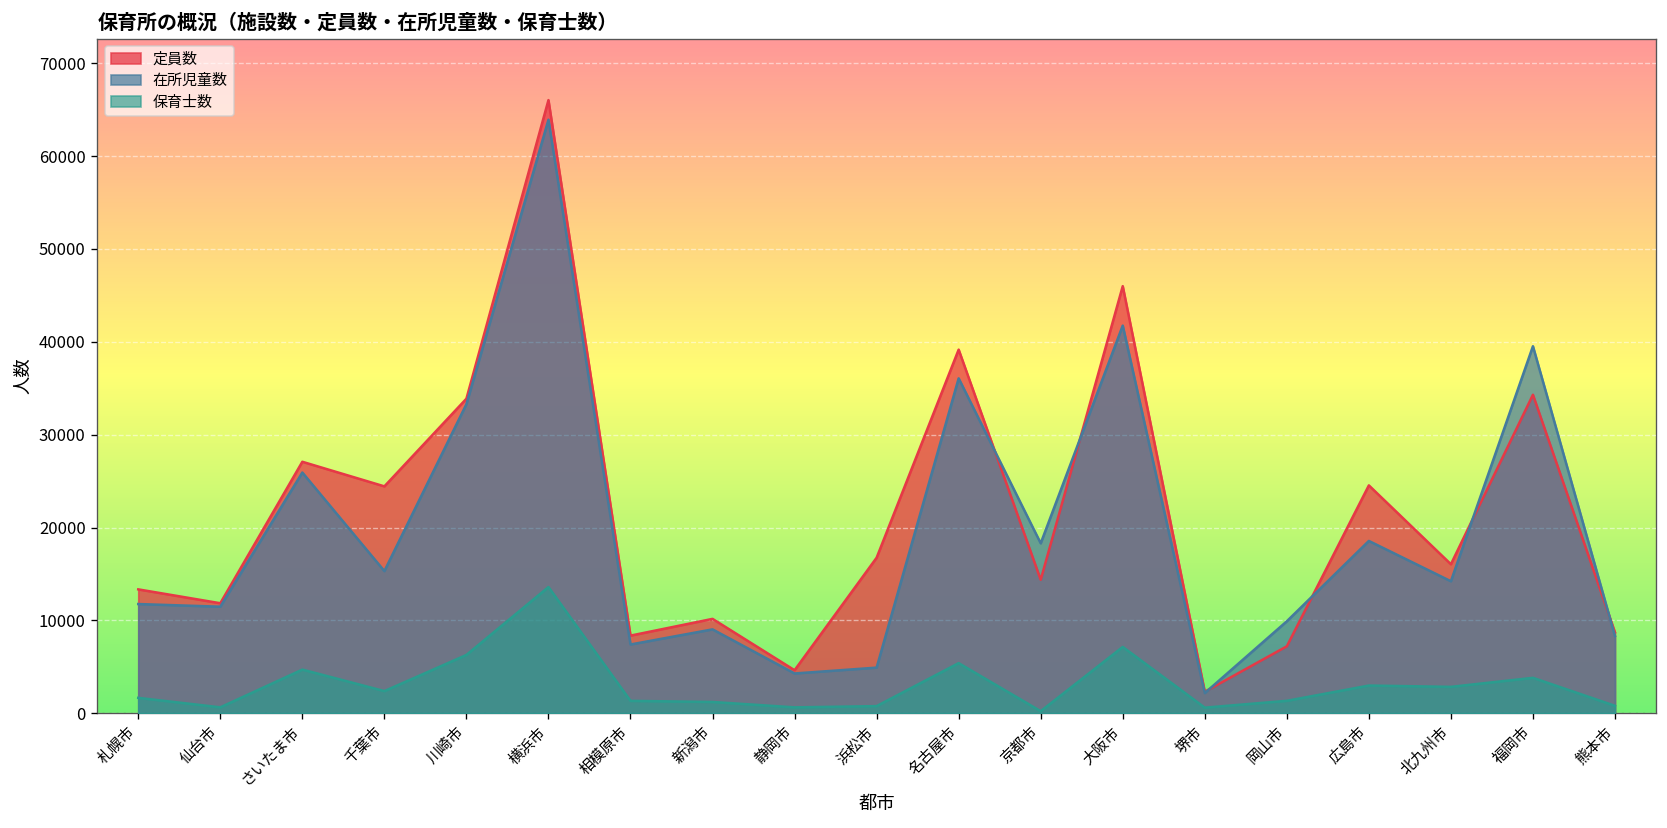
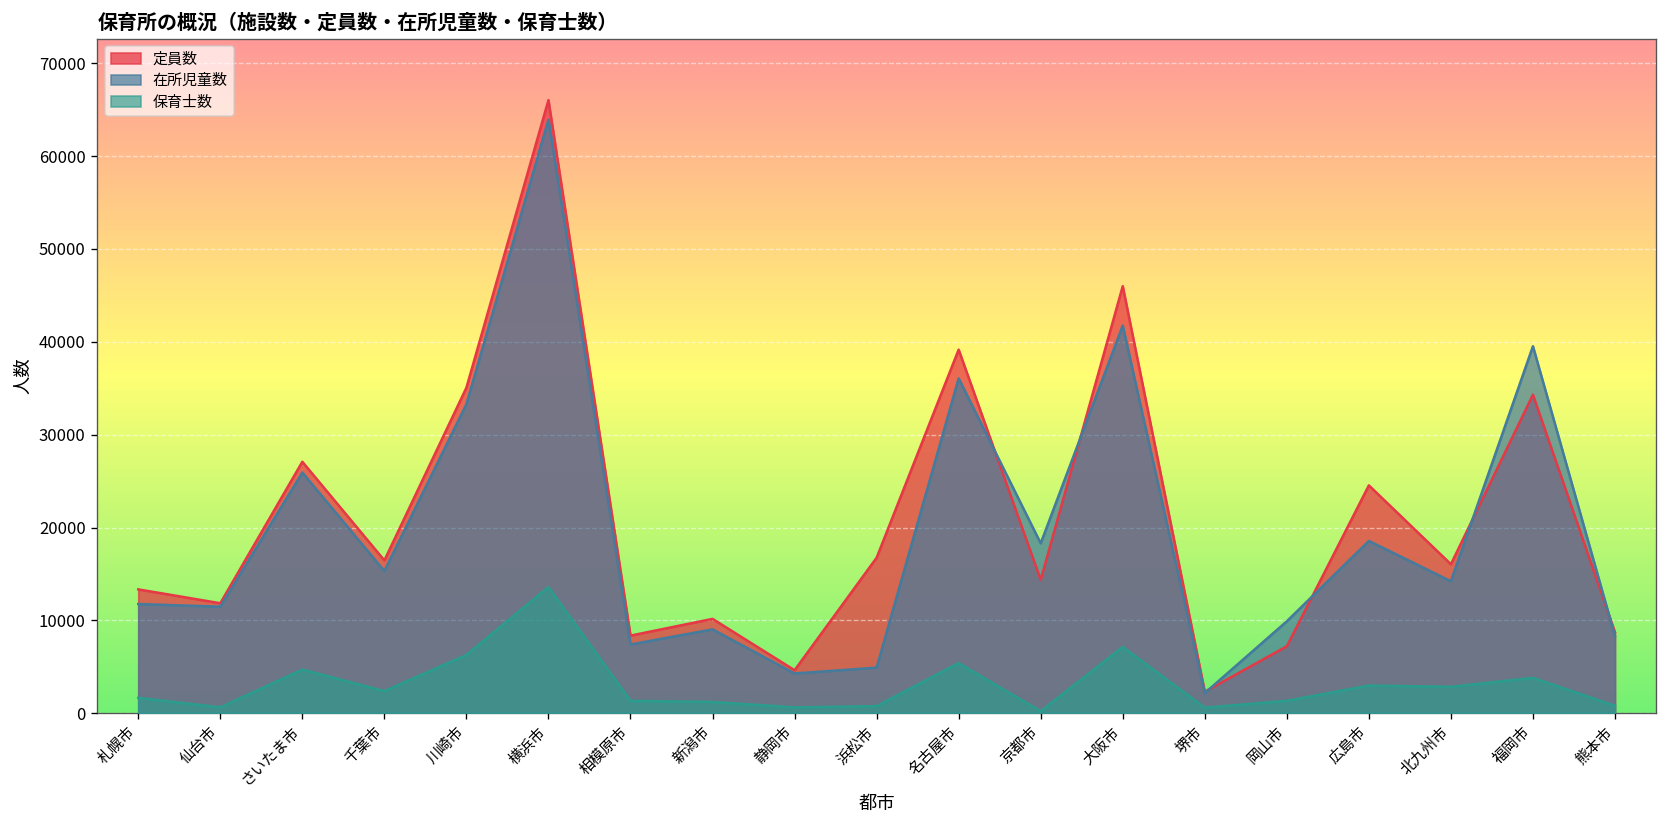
定員数, 千葉市: 24000 -> 16000
定員数, 川崎市: 34000 -> 35000
